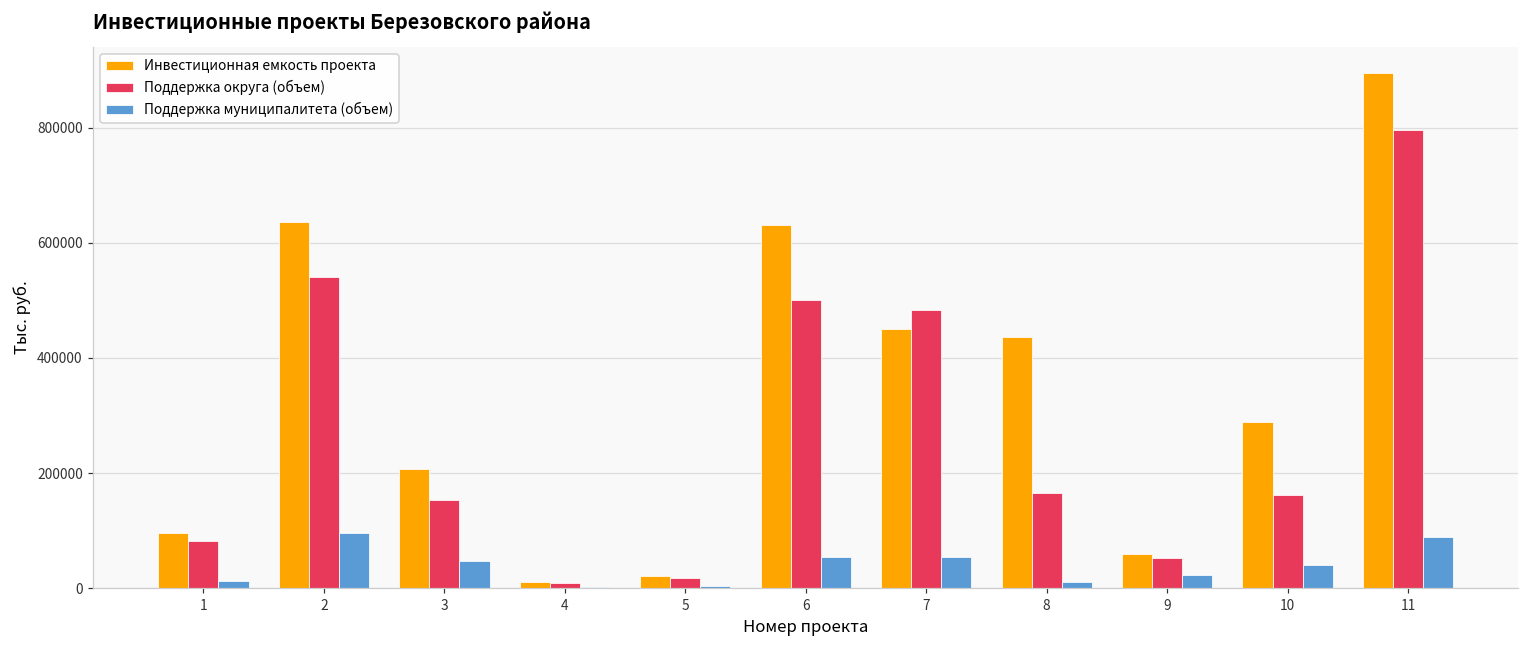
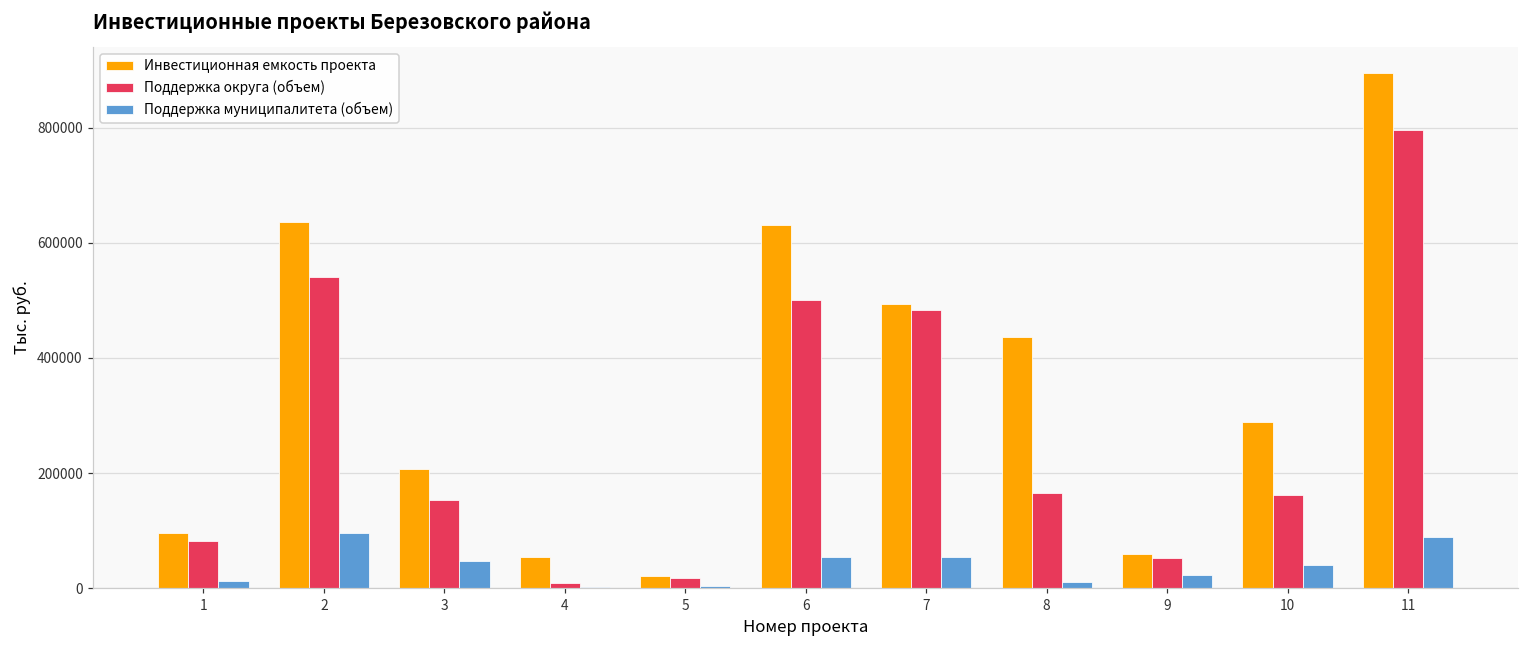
Инвестиционная емкость проекта, 4: 10000 -> 50000
Инвестиционная емкость проекта, 7: 450000 -> 490000
